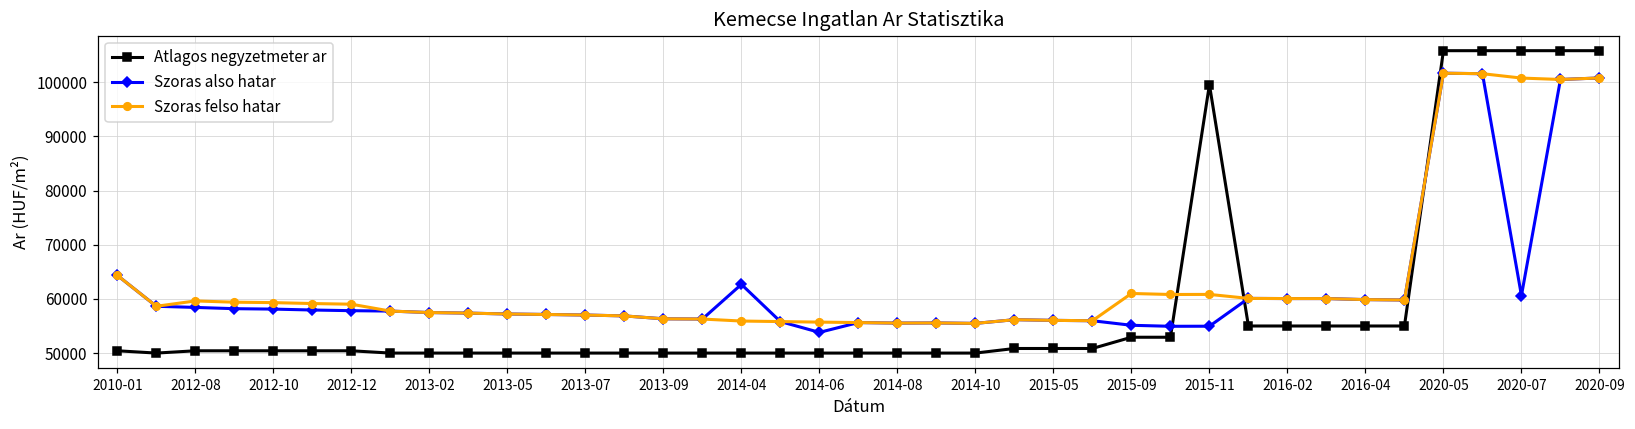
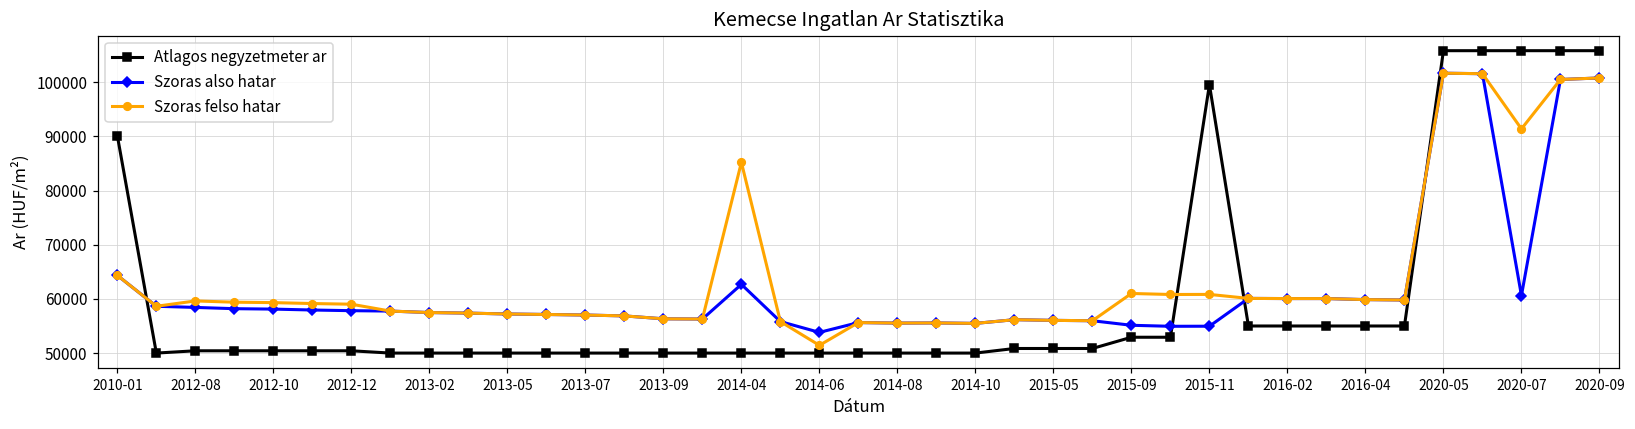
Atlagos negyzetmeter ar, 2010-01: 50000 -> 90000
Szoras felso hatar, 2014-04: 56000 -> 85000
Szoras felso hatar, 2014-06: 56000 -> 51000
Szoras felso hatar, 2020-07: 101000 -> 91000
